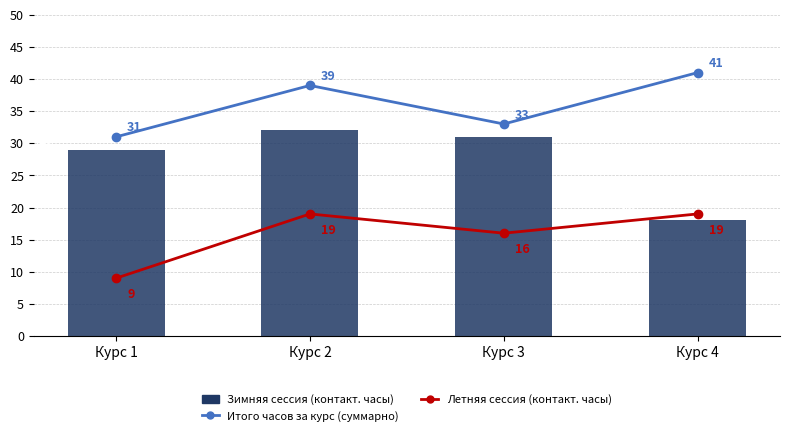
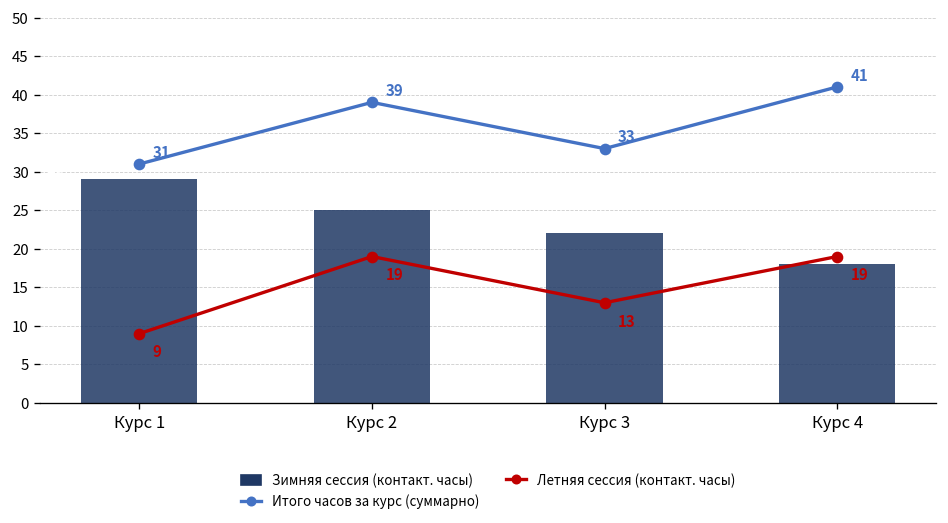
Зимняя сессия (контакт. часы), Курс 2: 32 -> 25
Зимняя сессия (контакт. часы), Курс 3: 31 -> 22
Летняя сессия (контакт. часы), Курс 3: 16 -> 13
